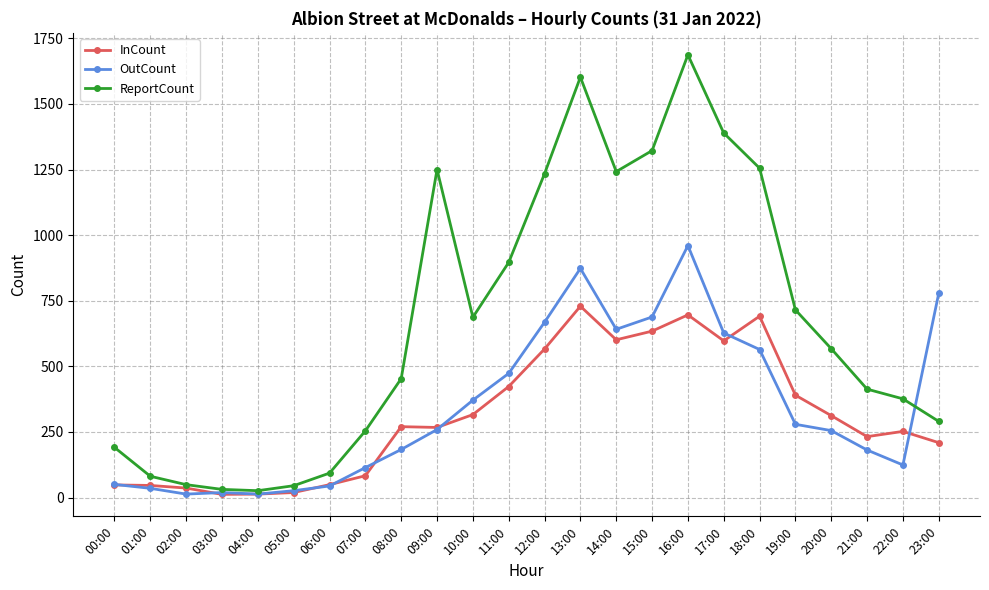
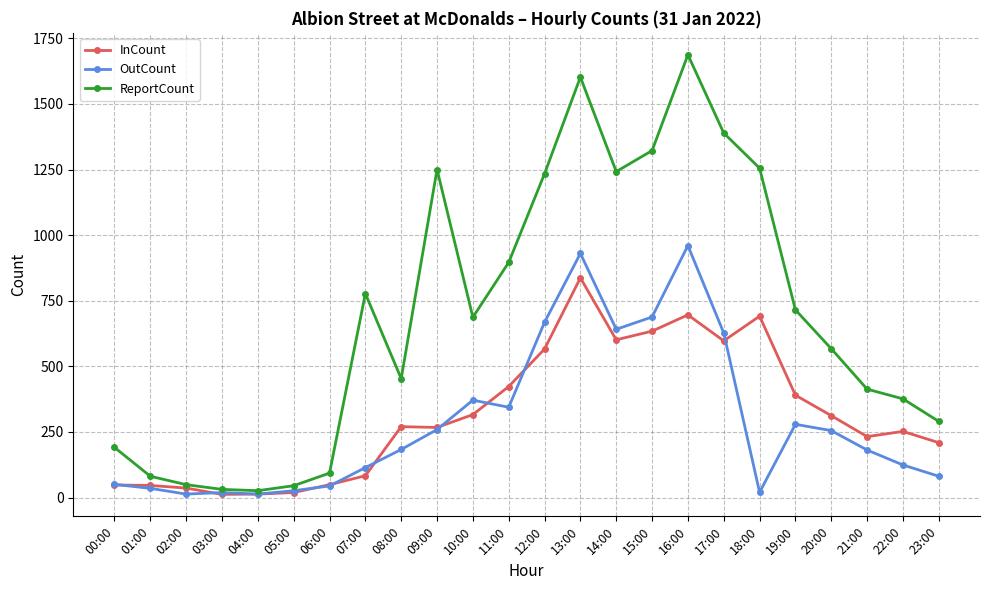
ReportCount, 07:00: 250 -> 780
OutCount, 11:00: 470 -> 340
InCount, 13:00: 730 -> 840
OutCount, 13:00: 870 -> 930
OutCount, 18:00: 560 -> 20
OutCount, 23:00: 780 -> 80
